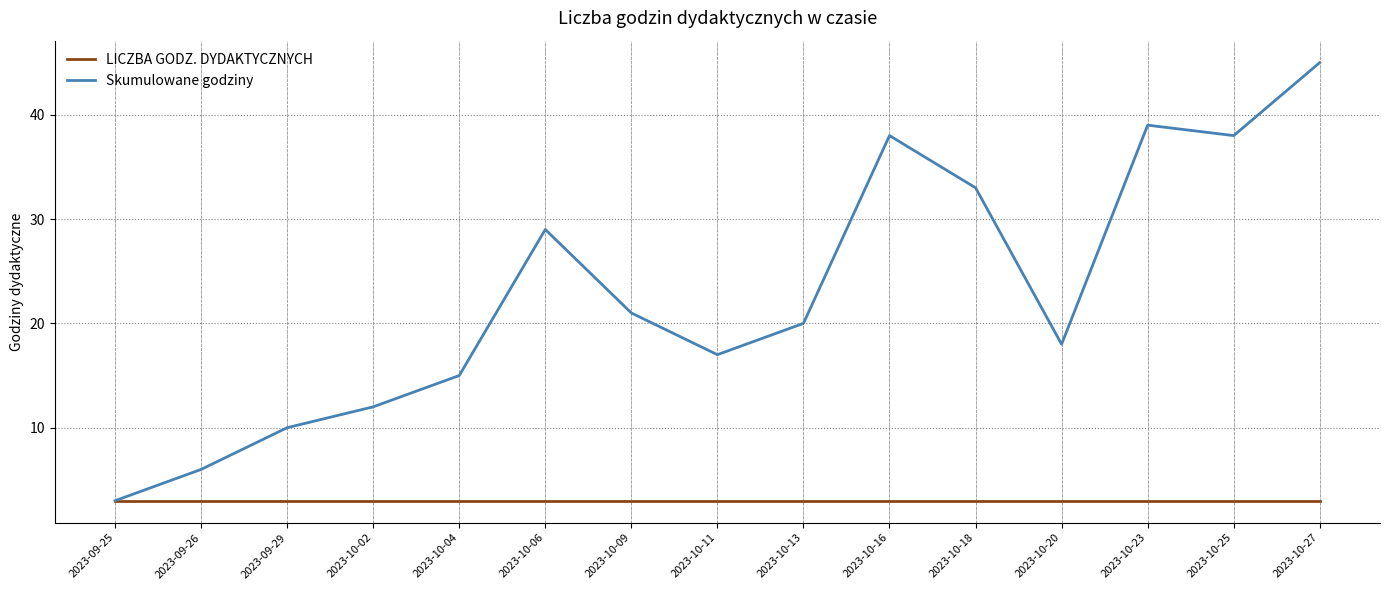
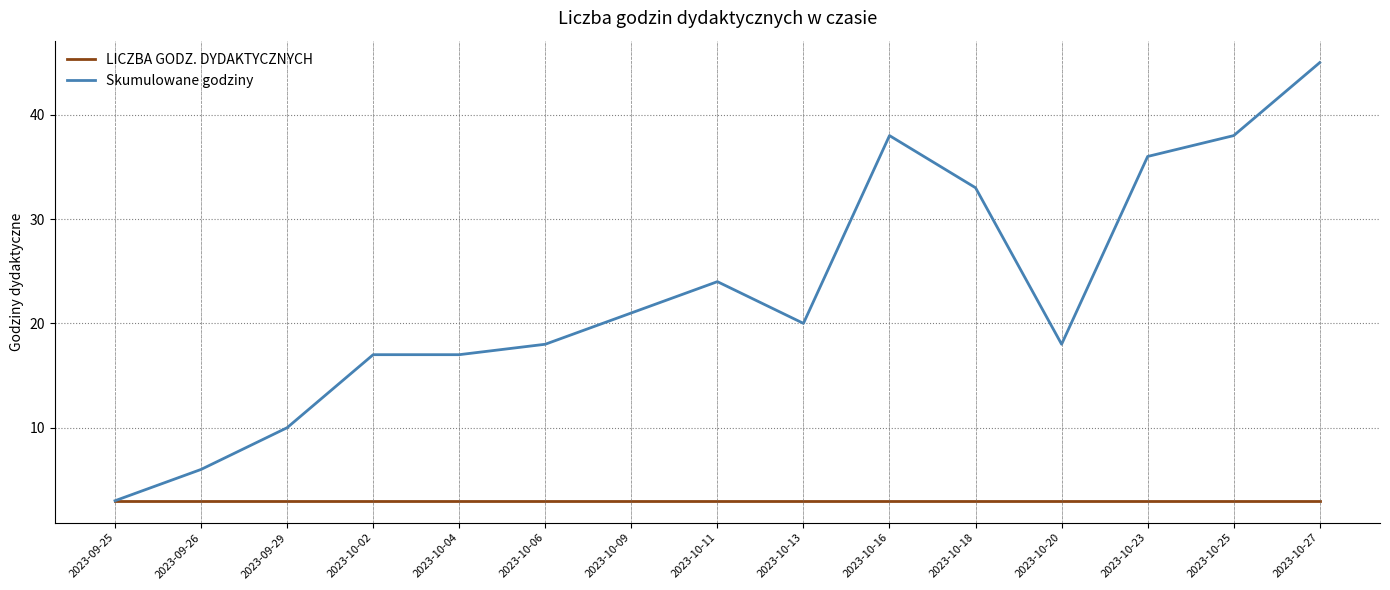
Skumulowane godziny, 2023-10-02: 12 -> 17
Skumulowane godziny, 2023-10-04: 15 -> 17
Skumulowane godziny, 2023-10-06: 29 -> 18
Skumulowane godziny, 2023-10-11: 17 -> 24
Skumulowane godziny, 2023-10-23: 39 -> 36
